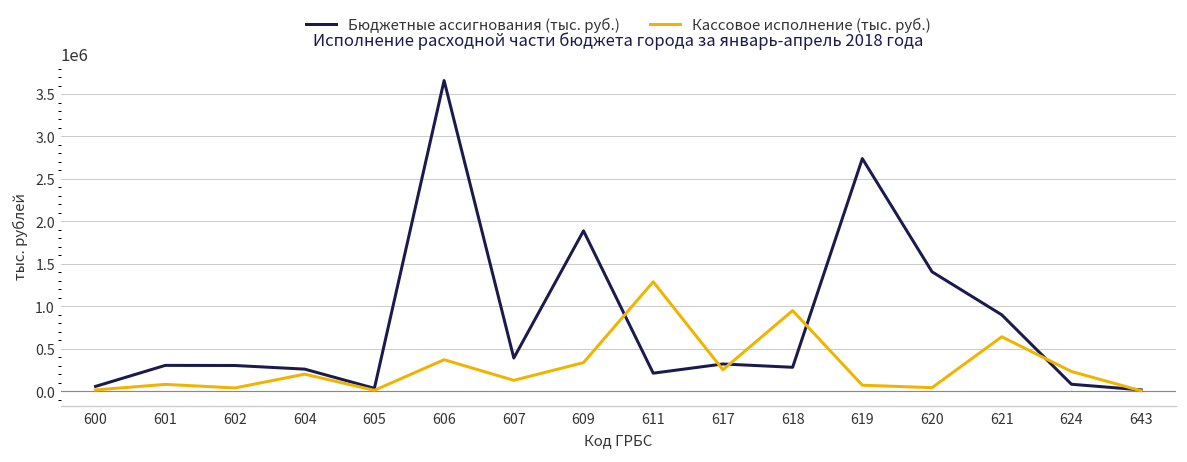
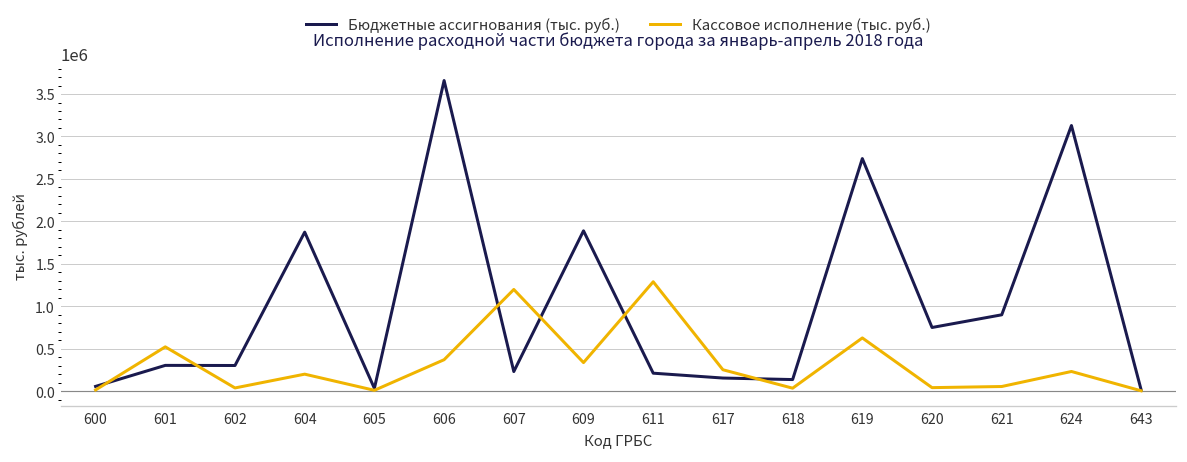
Кассовое исполнение (тыс. руб.), 601: 100000 -> 500000
Бюджетные ассигнования (тыс. руб.), 604: 300000 -> 1900000
Бюджетные ассигнования (тыс. руб.), 607: 400000 -> 200000
Кассовое исполнение (тыс. руб.), 607: 100000 -> 1200000
Бюджетные ассигнования (тыс. руб.), 617: 300000 -> 200000
Бюджетные ассигнования (тыс. руб.), 618: 300000 -> 100000
Кассовое исполнение (тыс. руб.), 618: 900000 -> 0
Кассовое исполнение (тыс. руб.), 619: 100000 -> 600000
Бюджетные ассигнования (тыс. руб.), 620: 1400000 -> 700000
Кассовое исполнение (тыс. руб.), 621: 600000 -> 100000
Бюджетные ассигнования (тыс. руб.), 624: 100000 -> 3100000
